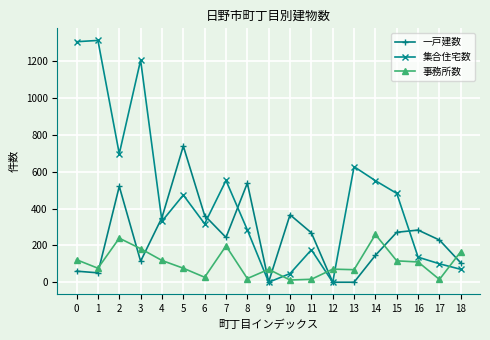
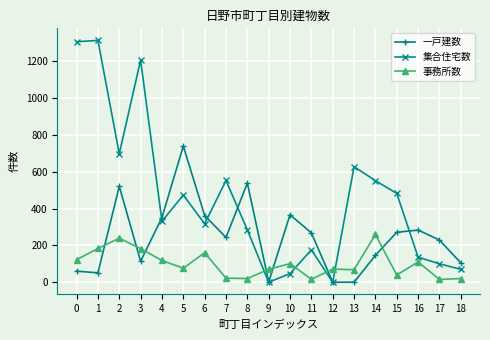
事務所数, 1: 80 -> 180
事務所数, 6: 30 -> 160
事務所数, 7: 200 -> 20
事務所数, 10: 10 -> 100
事務所数, 15: 120 -> 40
事務所数, 18: 170 -> 20
